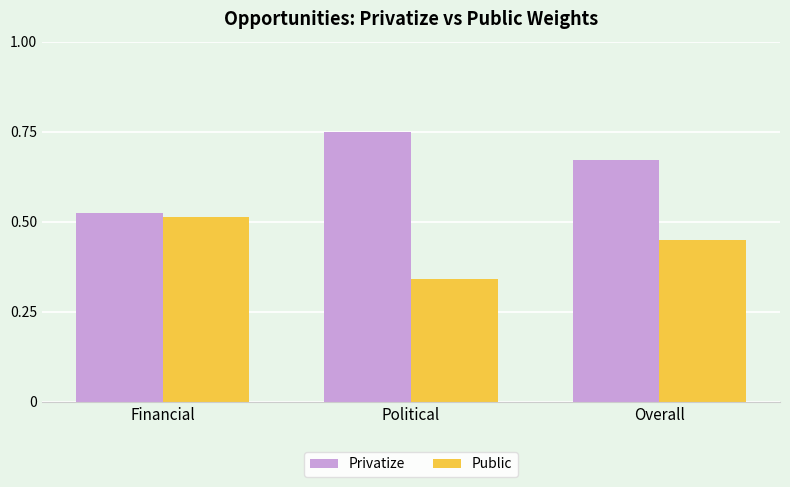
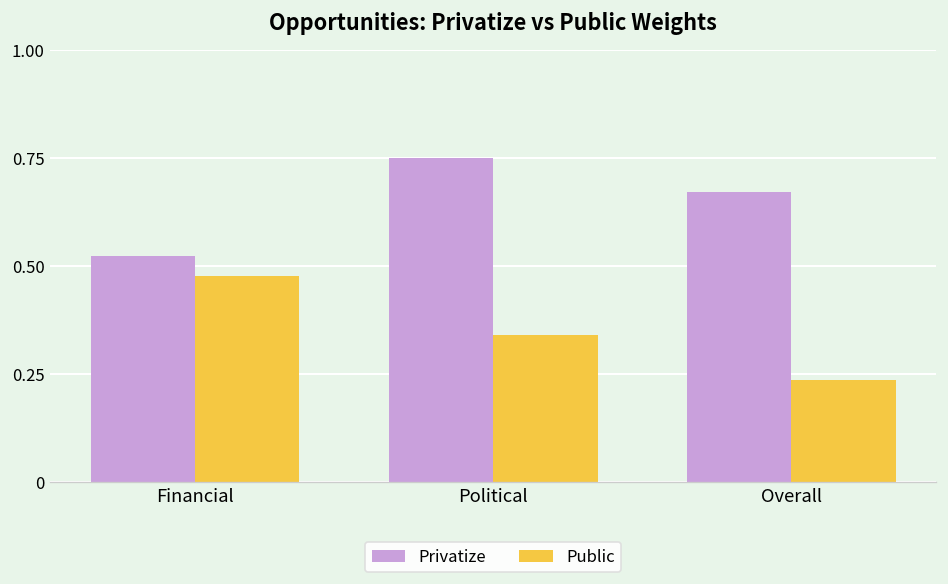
Public, Financial: 0.51 -> 0.48
Public, Overall: 0.45 -> 0.24
